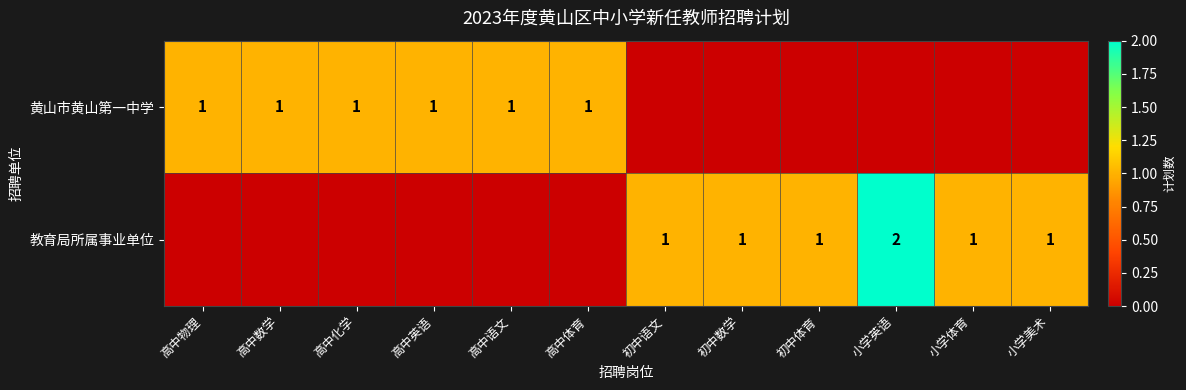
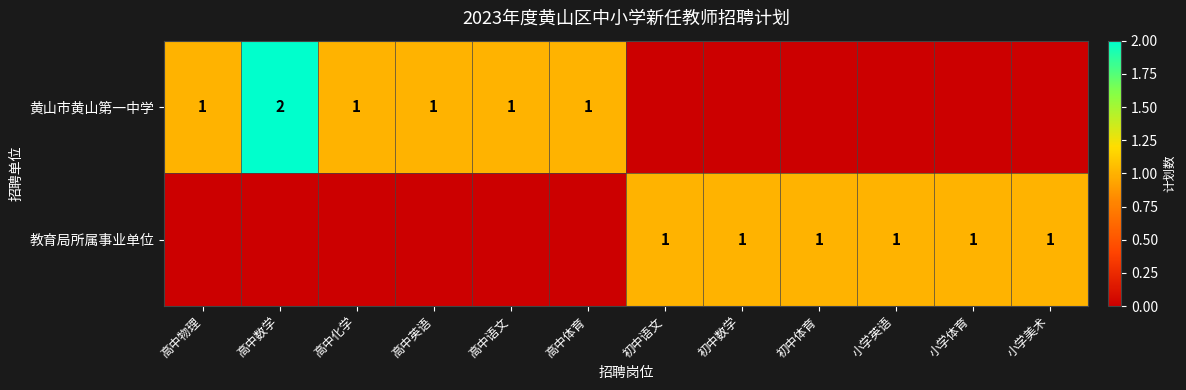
黄山市黄山第一中学, 高中数学: 1 -> 2
教育局所属事业单位, 小学英语: 2 -> 1
